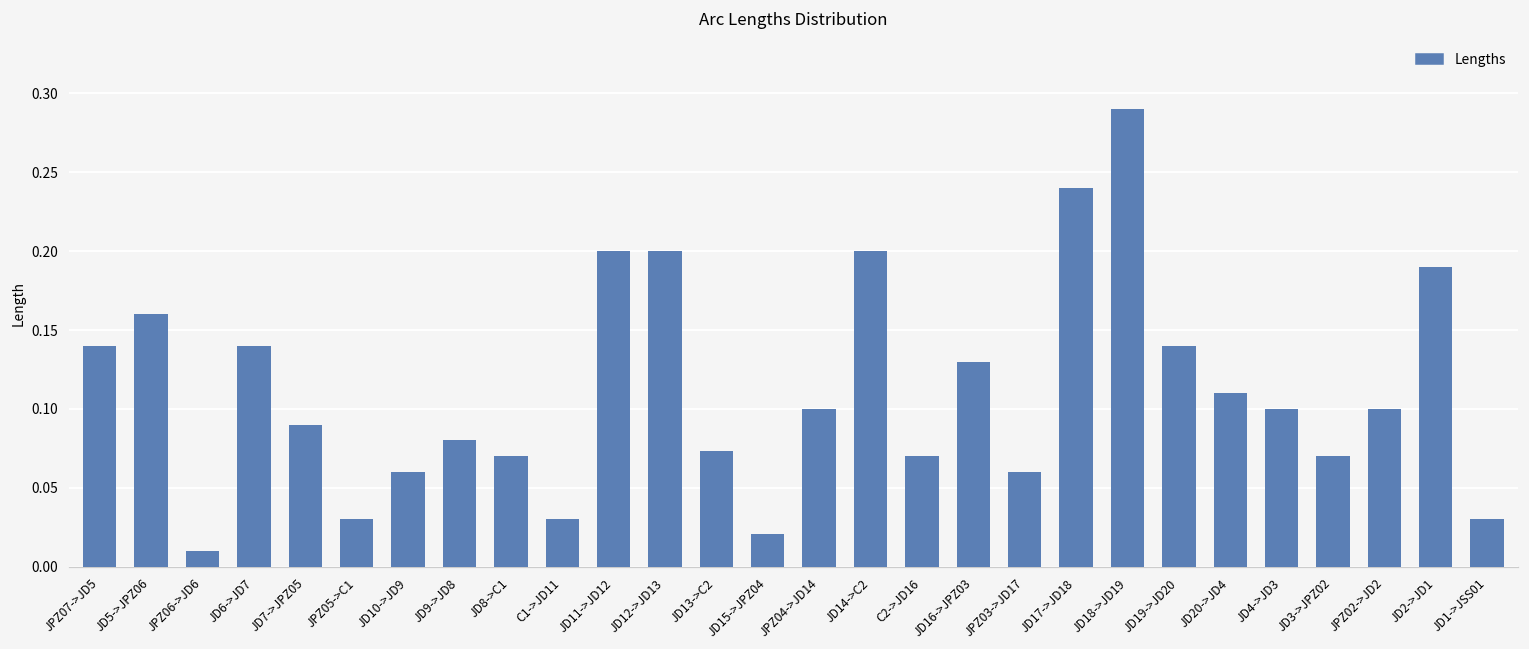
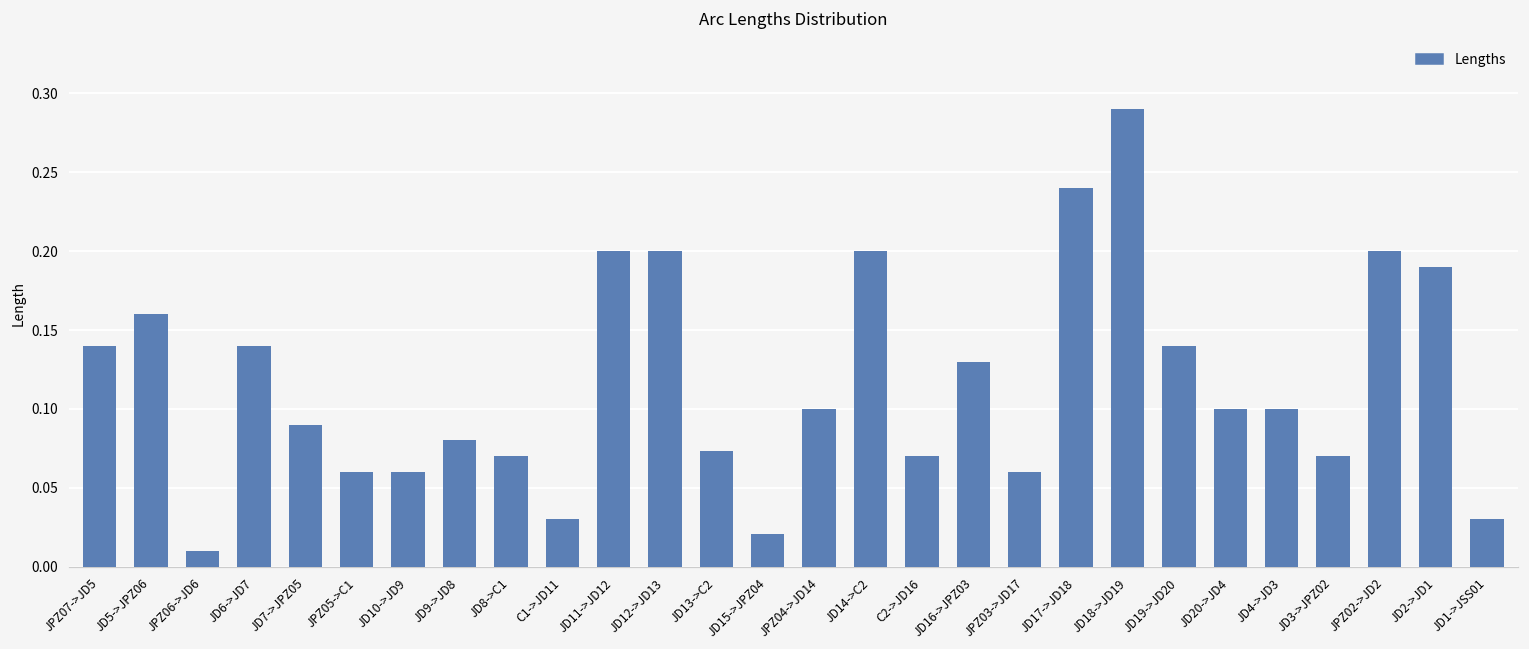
JPZ05->C1: 0.03 -> 0.06
JD20->JD4: 0.11 -> 0.10
JPZ02->JD2: 0.1 -> 0.2
